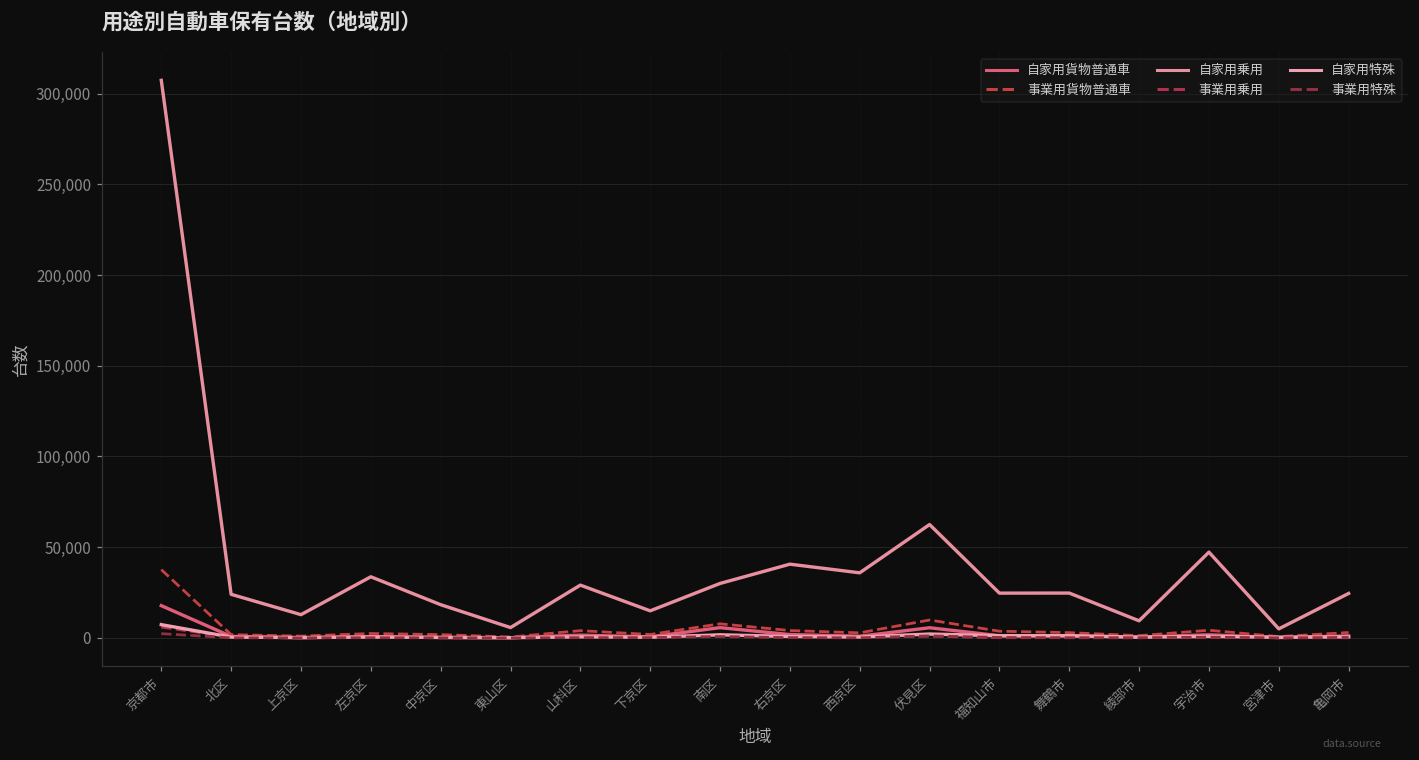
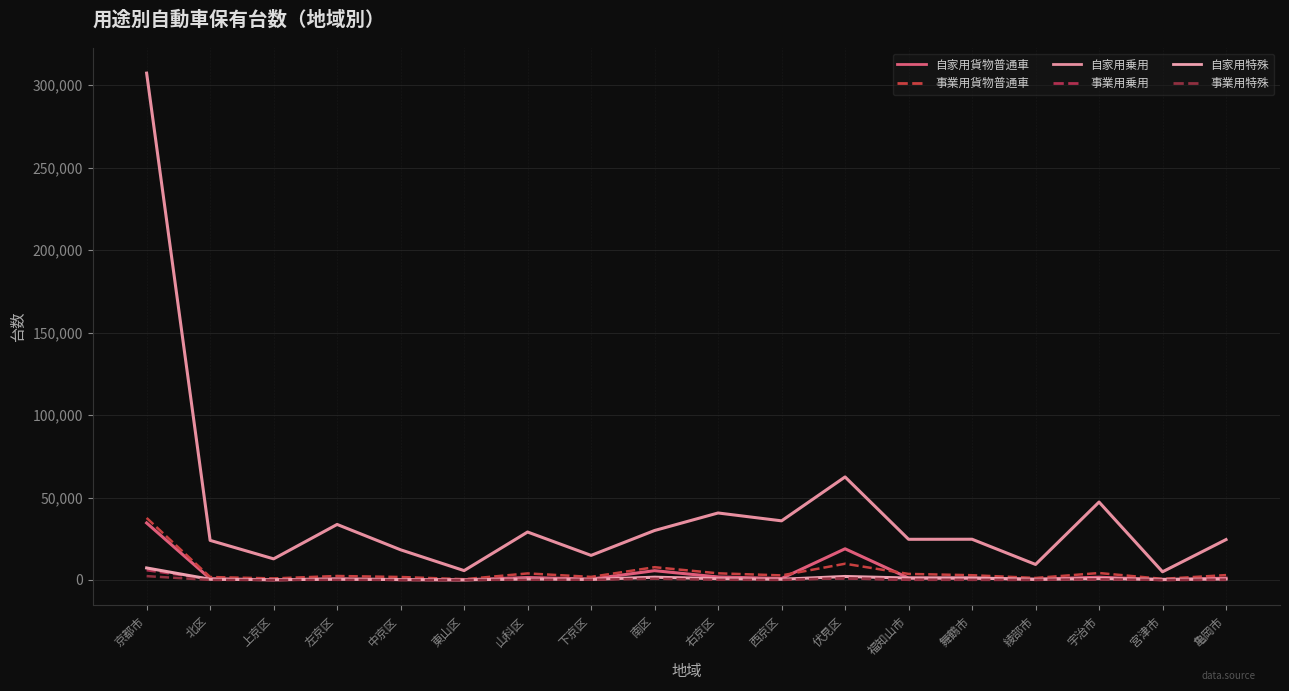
自家用貨物普通車, 京都市: 18,000 -> 35,000
自家用貨物普通車, 伏見区: 6,000 -> 19,000
